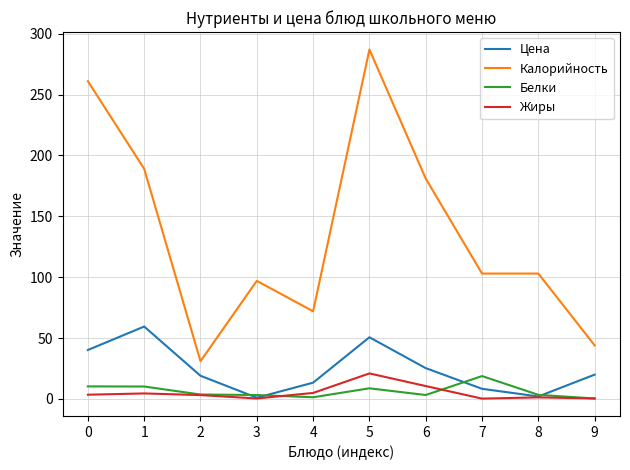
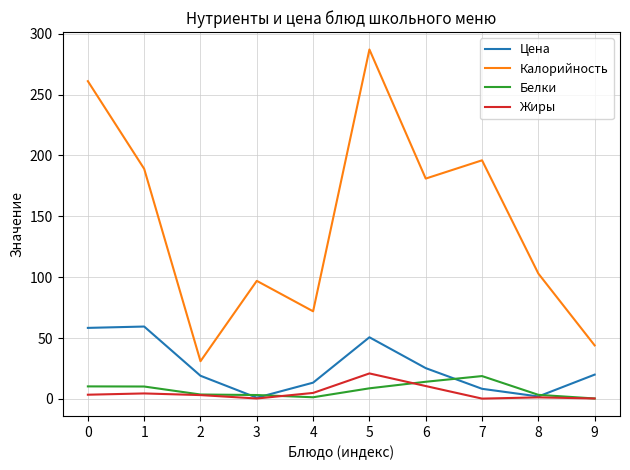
Цена, 0: 40 -> 58
Белки, 6: 3 -> 14
Калорийность, 7: 103 -> 196
